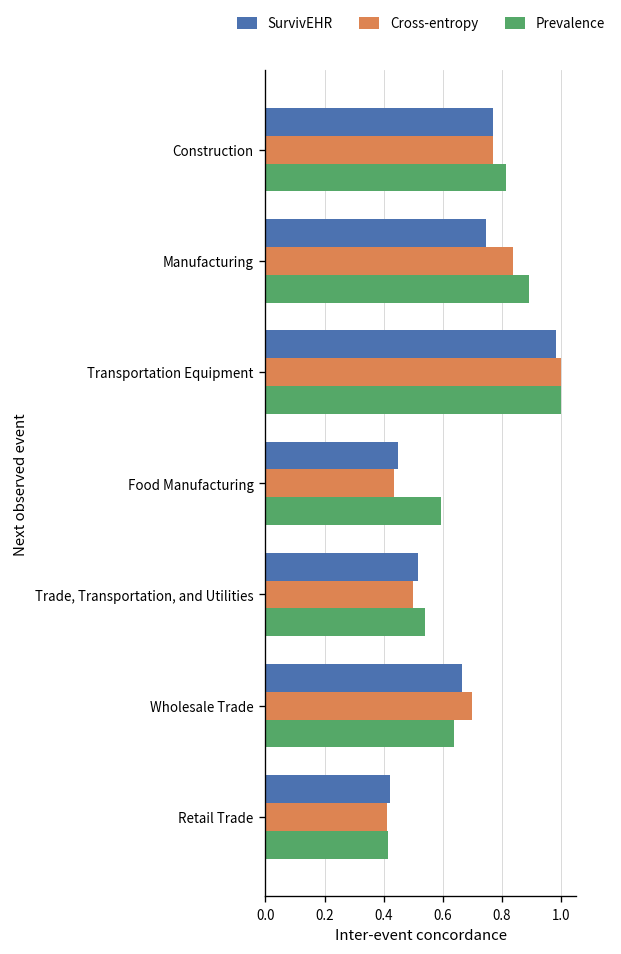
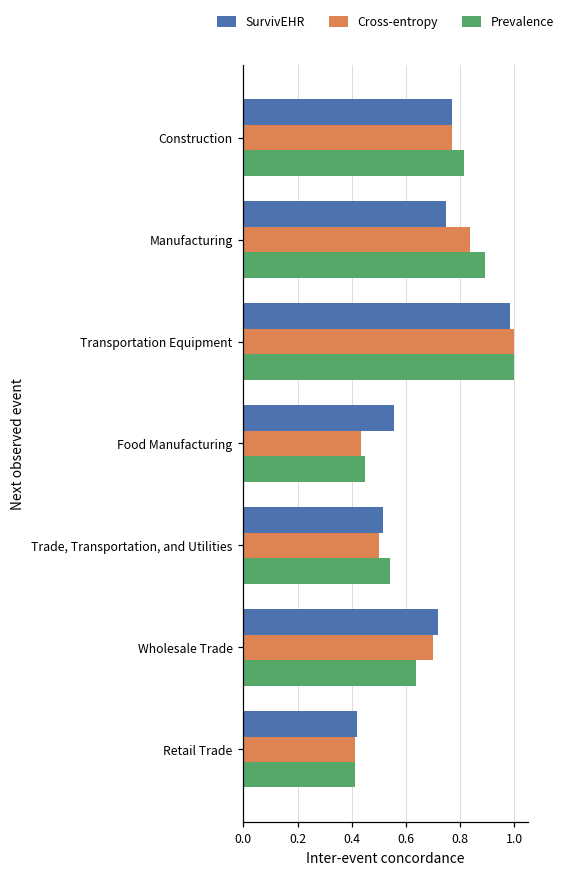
SurvivEHR, Food Manufacturing: 0.45 -> 0.56
Prevalence, Food Manufacturing: 0.59 -> 0.45
SurvivEHR, Wholesale Trade: 0.67 -> 0.72
